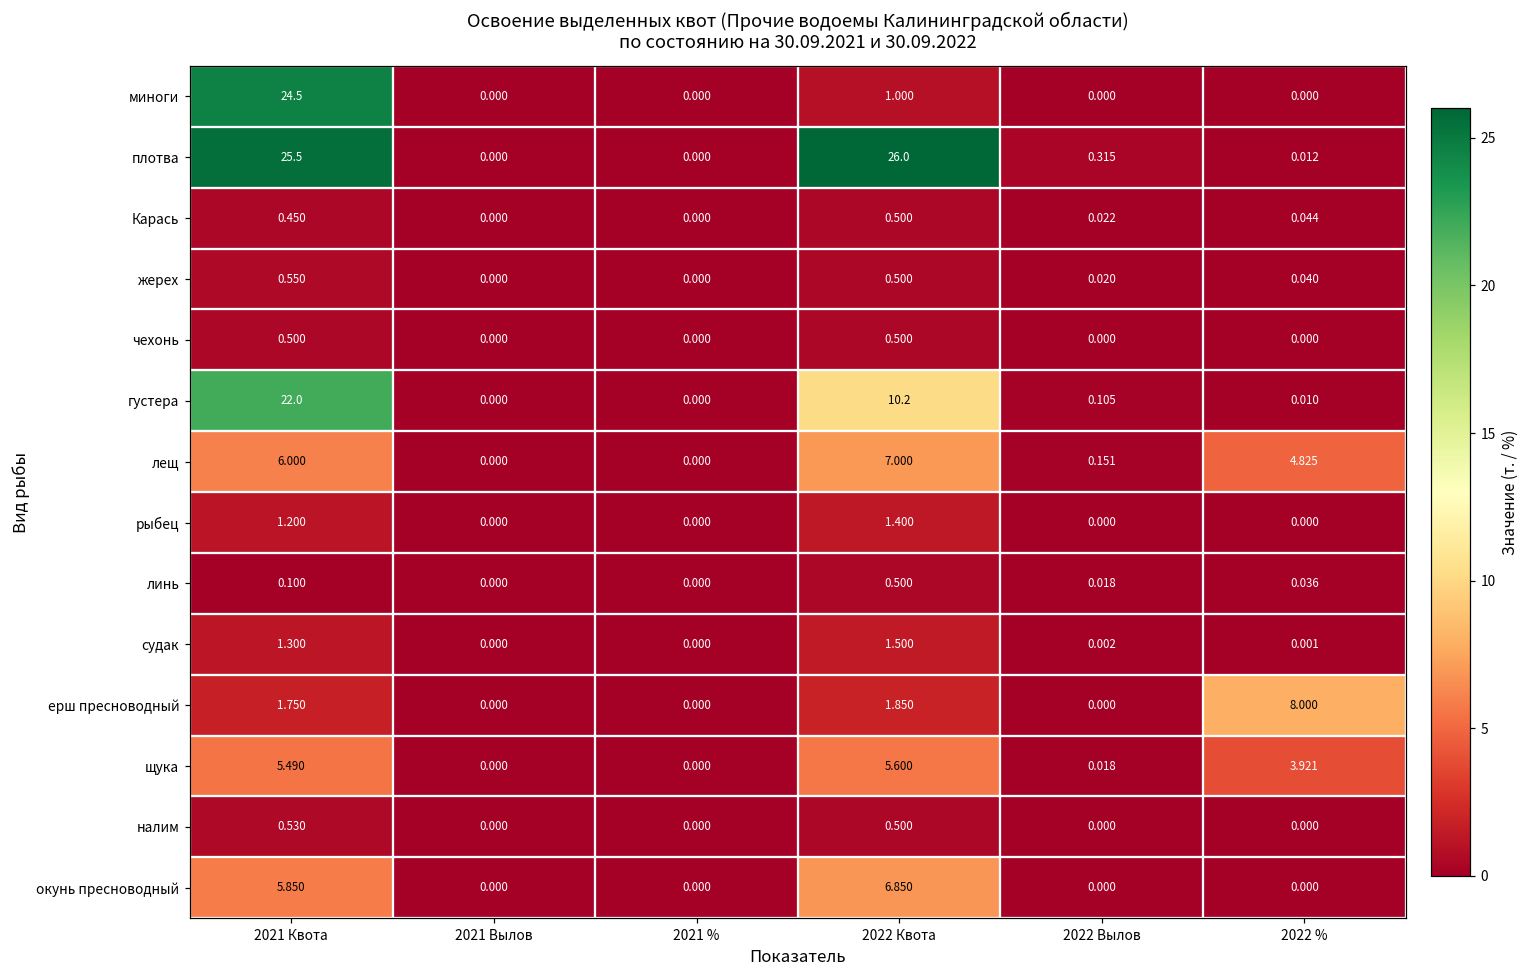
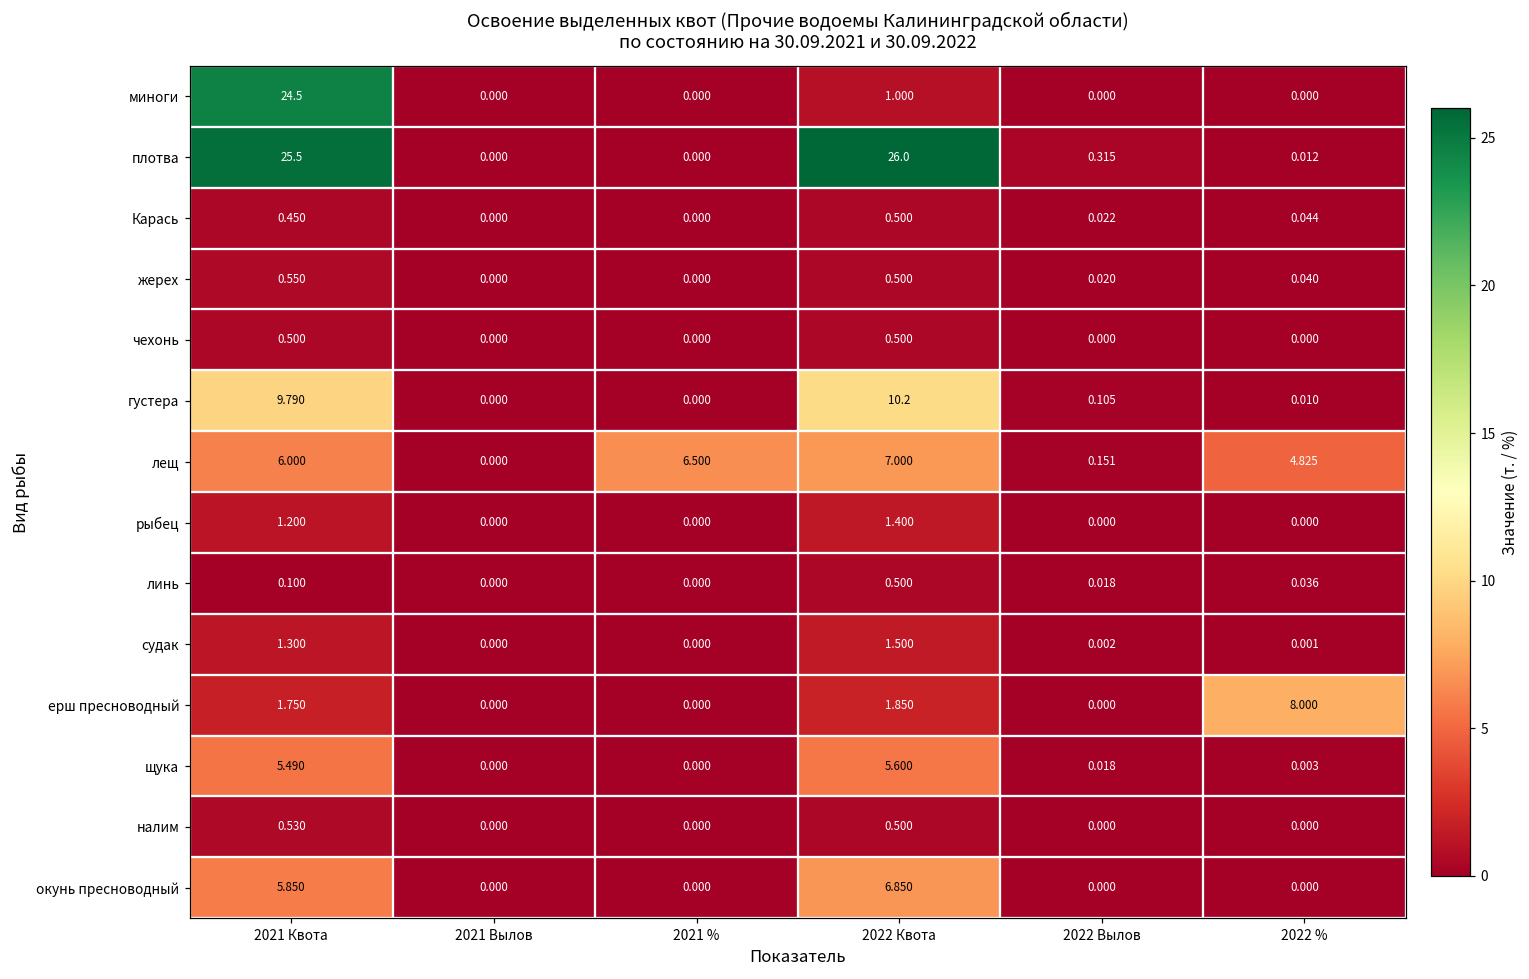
густера, 2021 Квота: 22.0 -> 9.790
лещ, 2021 %: 0.000 -> 6.500
щука, 2022 %: 3.921 -> 0.003
